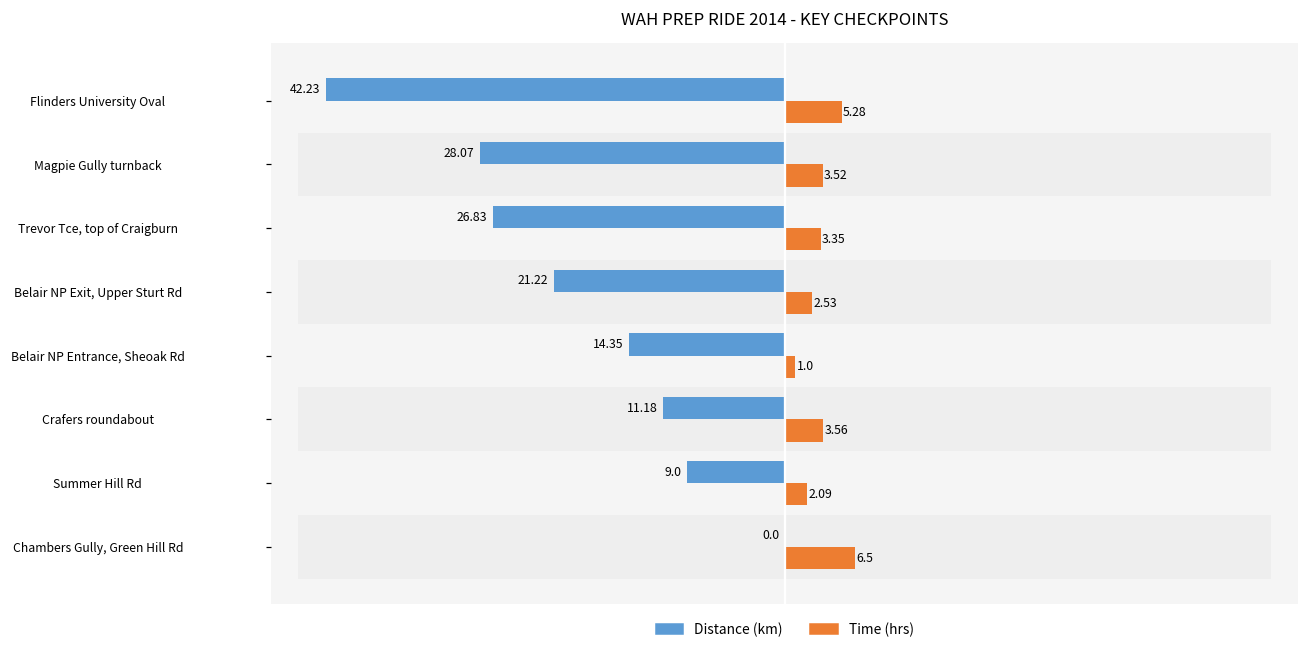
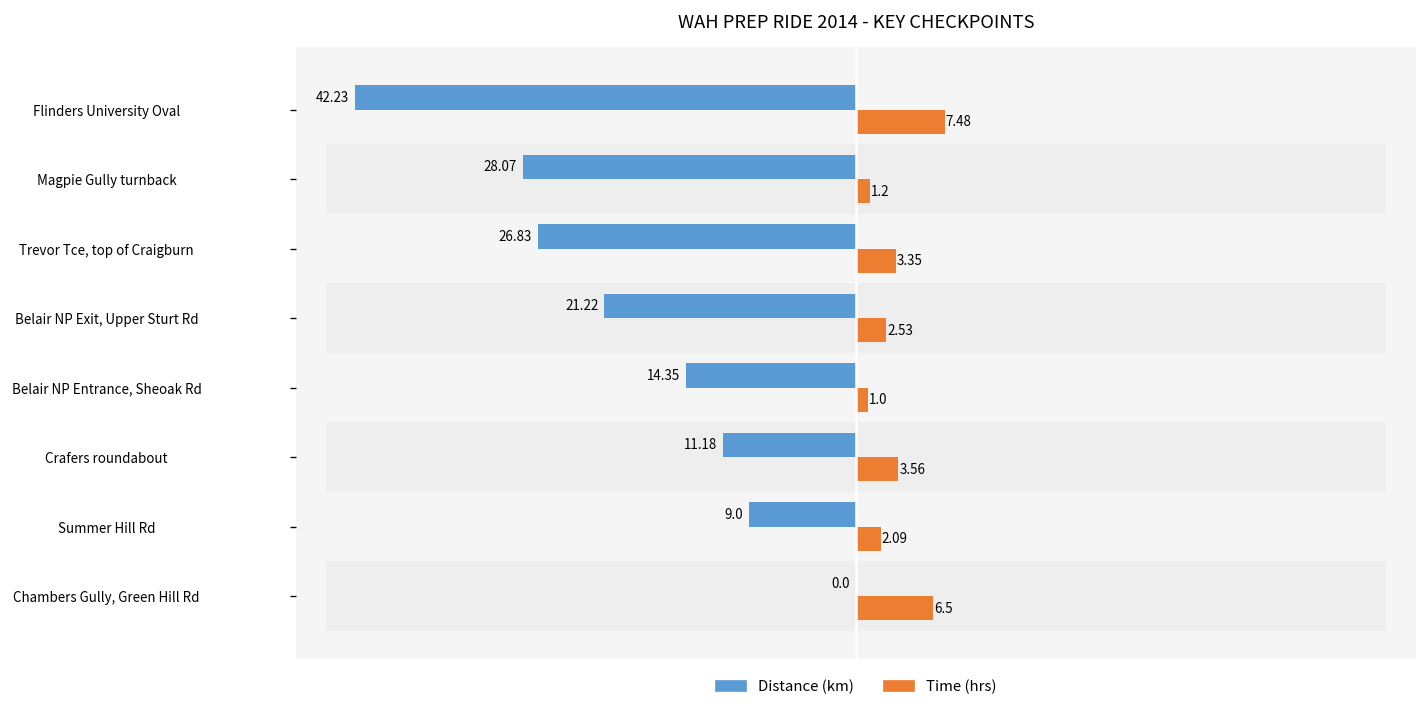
Time (hrs), Flinders University Oval: 5.28 -> 7.48
Time (hrs), Magpie Gully turnback: 3.52 -> 1.2
